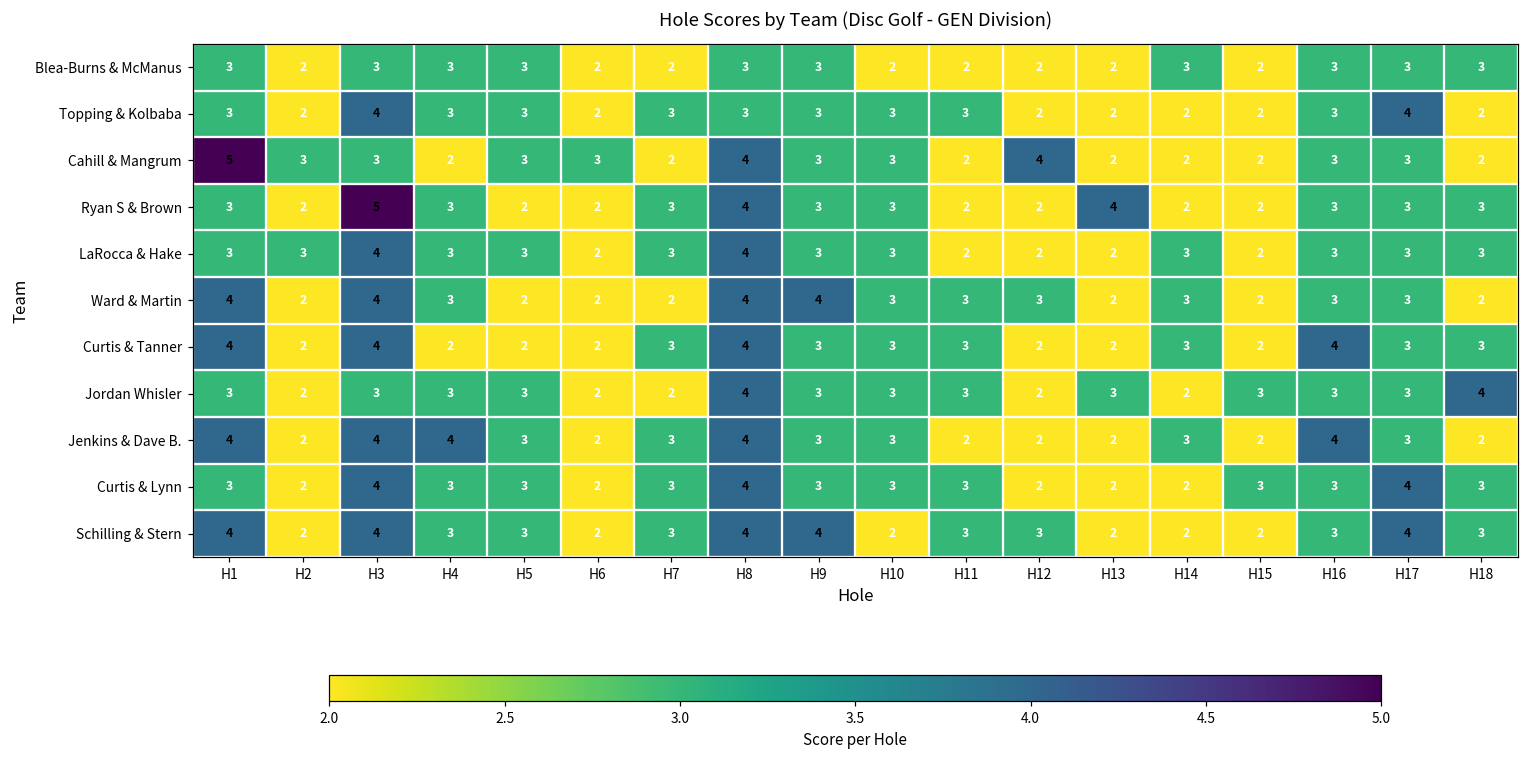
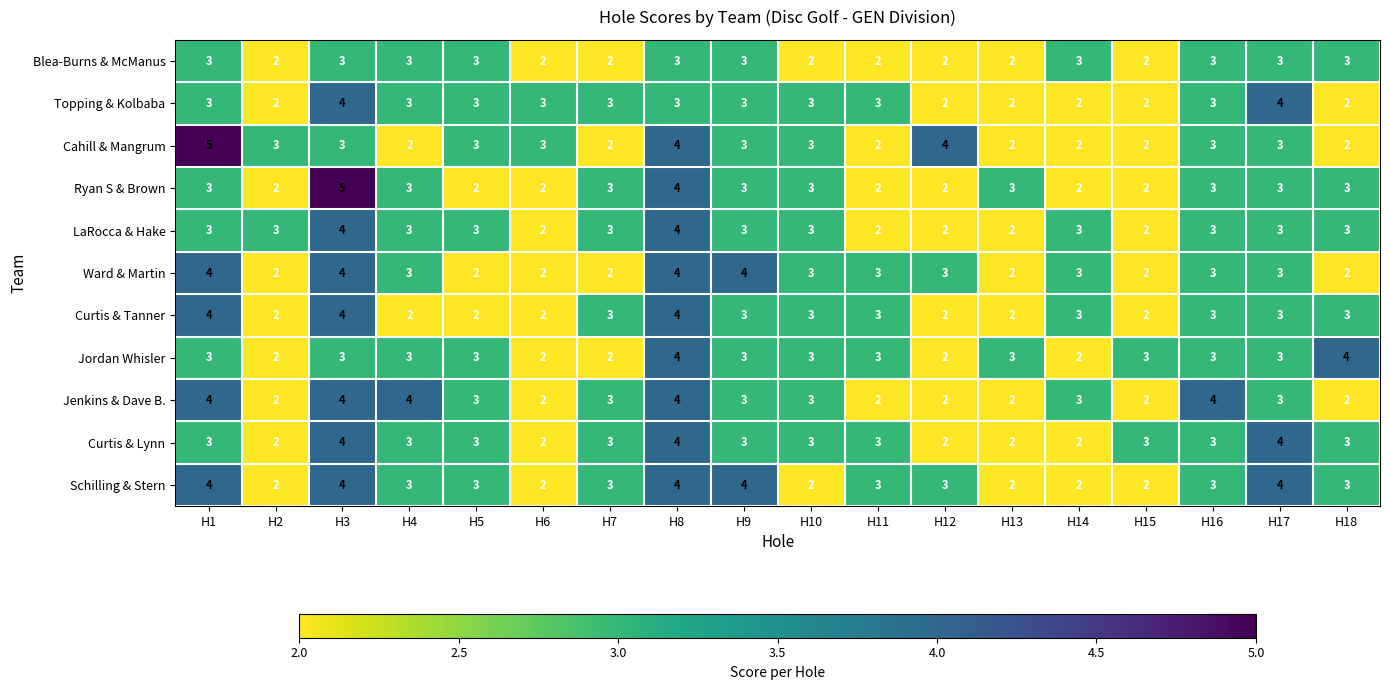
Topping & Kolbaba, H6: 2 -> 3
Ryan S & Brown, H13: 4 -> 3
Curtis & Tanner, H16: 4 -> 3
